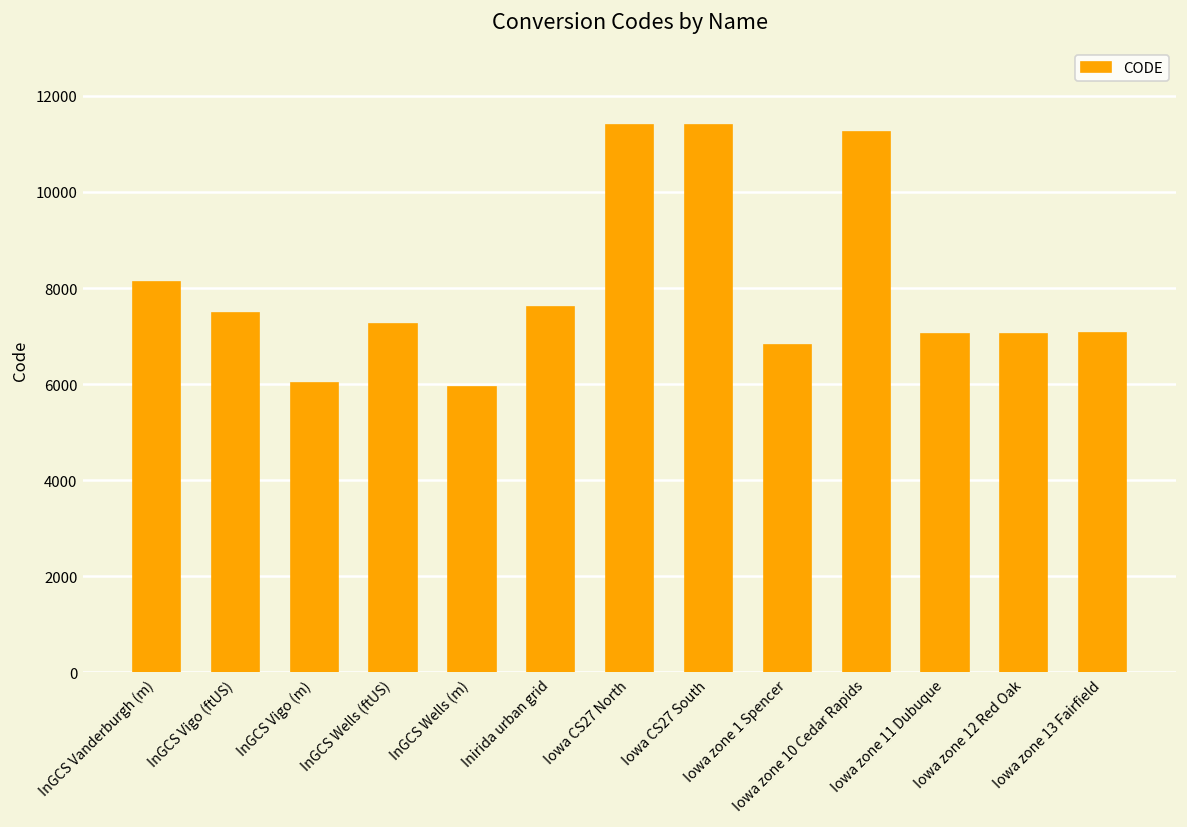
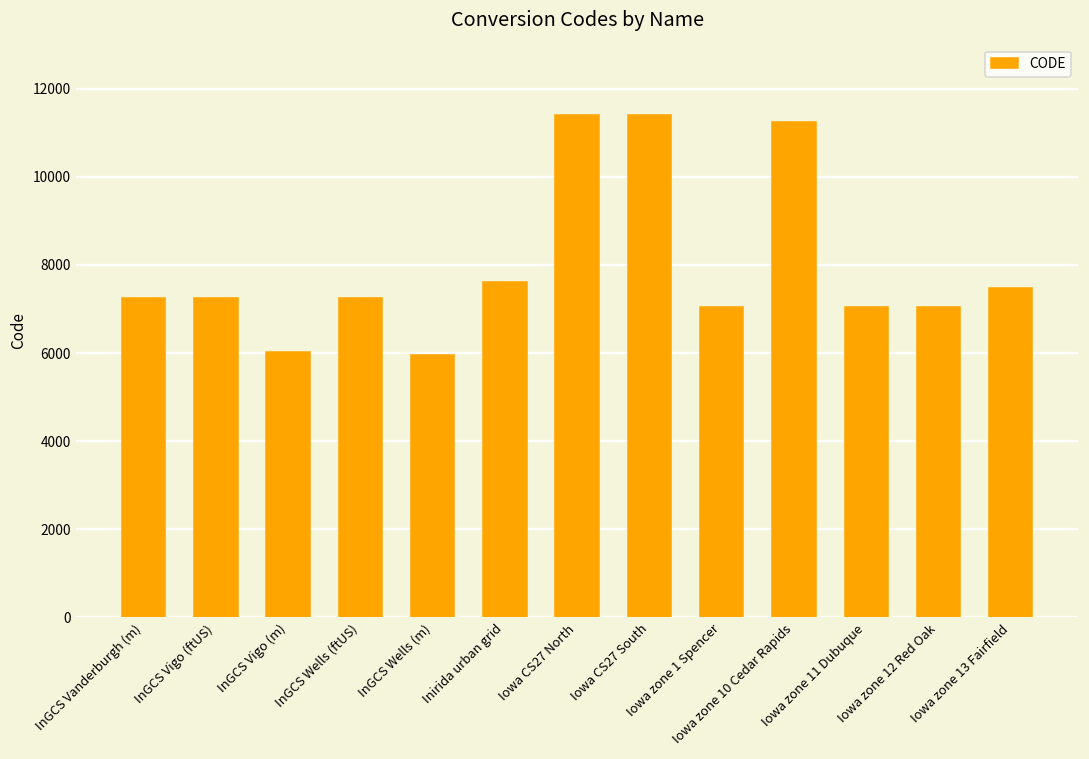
InGCS Vanderburgh (m): 8100 -> 7300
InGCS Vigo (ftUS): 7500 -> 7300
Iowa zone 1 Spencer: 6800 -> 7000
Iowa zone 13 Fairfield: 7100 -> 7500
